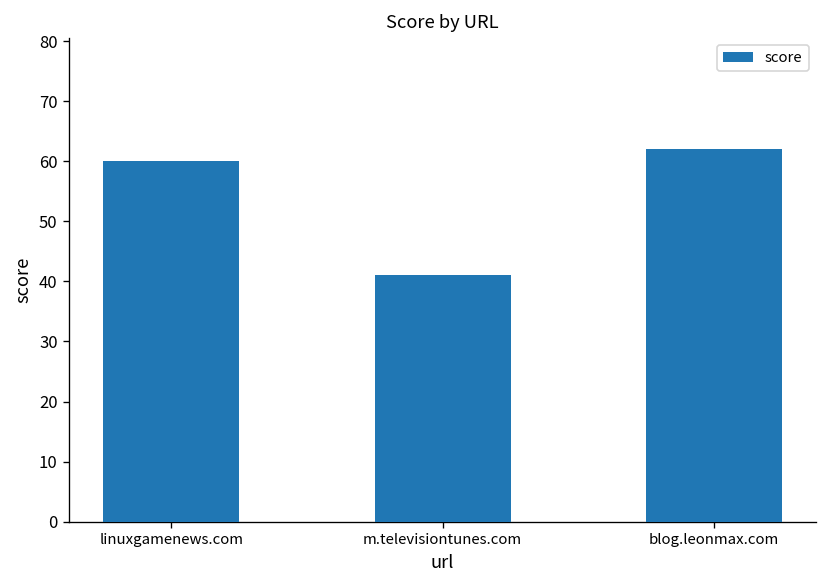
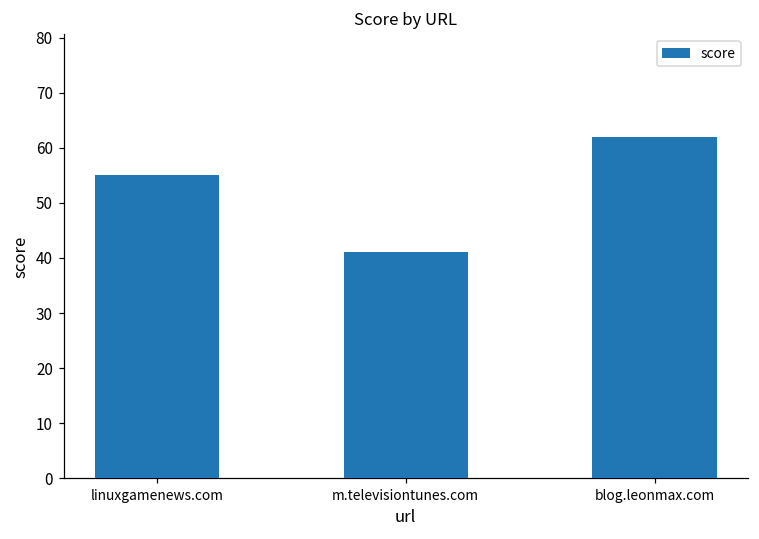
linuxgamenews.com: 60 -> 55
